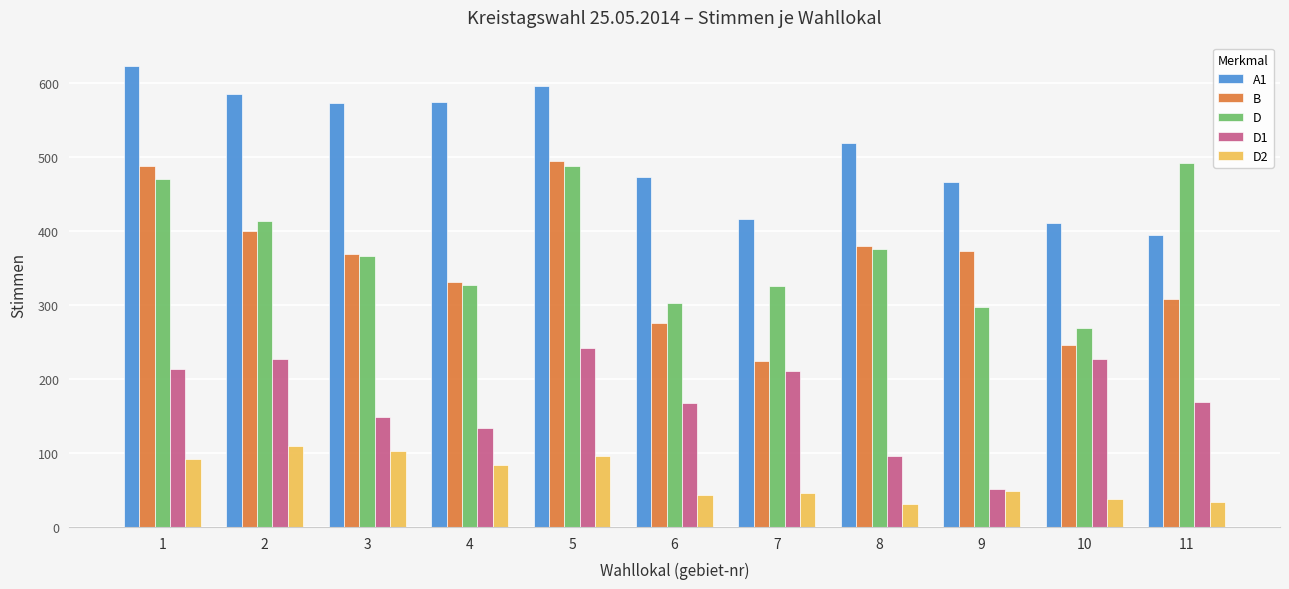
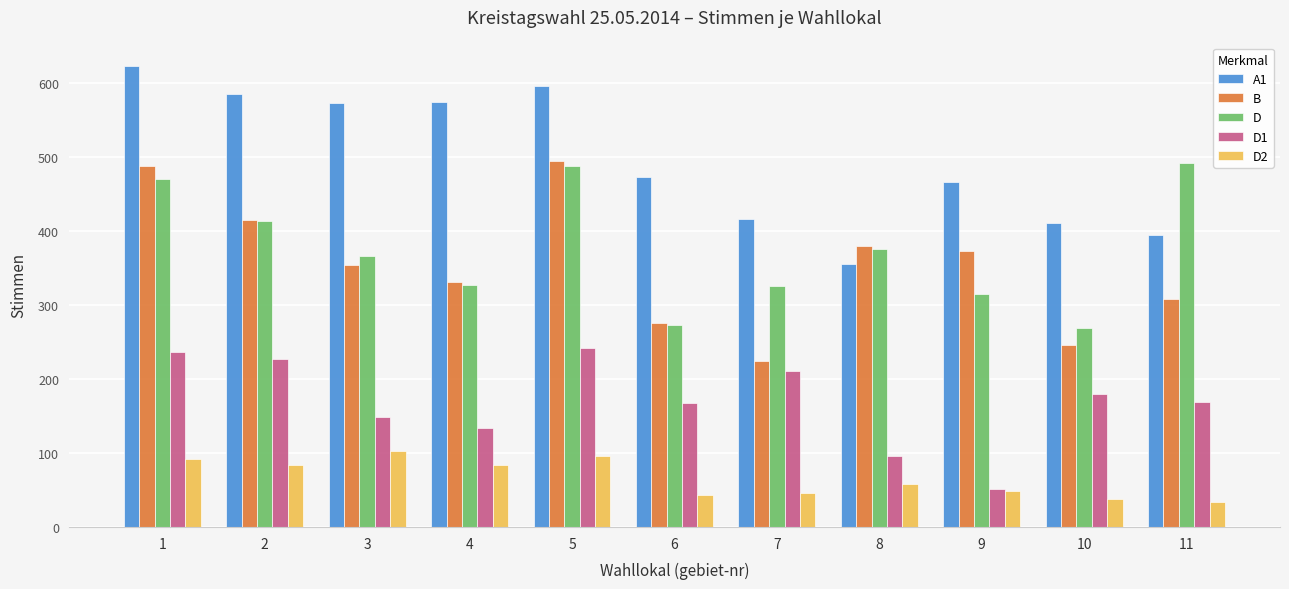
D1, 1: 210 -> 240
B, 2: 400 -> 420
D2, 2: 110 -> 80
B, 3: 370 -> 350
D, 6: 300 -> 270
A1, 8: 520 -> 360
D2, 8: 30 -> 60
D, 9: 300 -> 310
D1, 10: 230 -> 180
